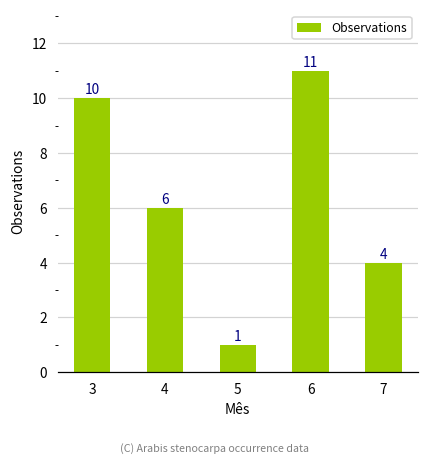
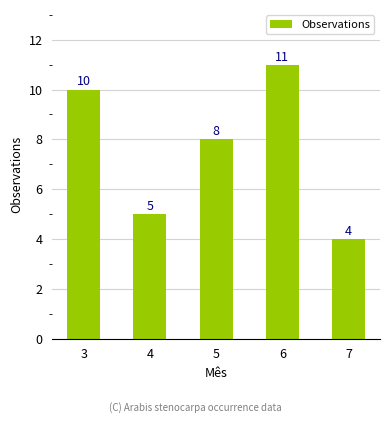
4: 6 -> 5
5: 1 -> 8
